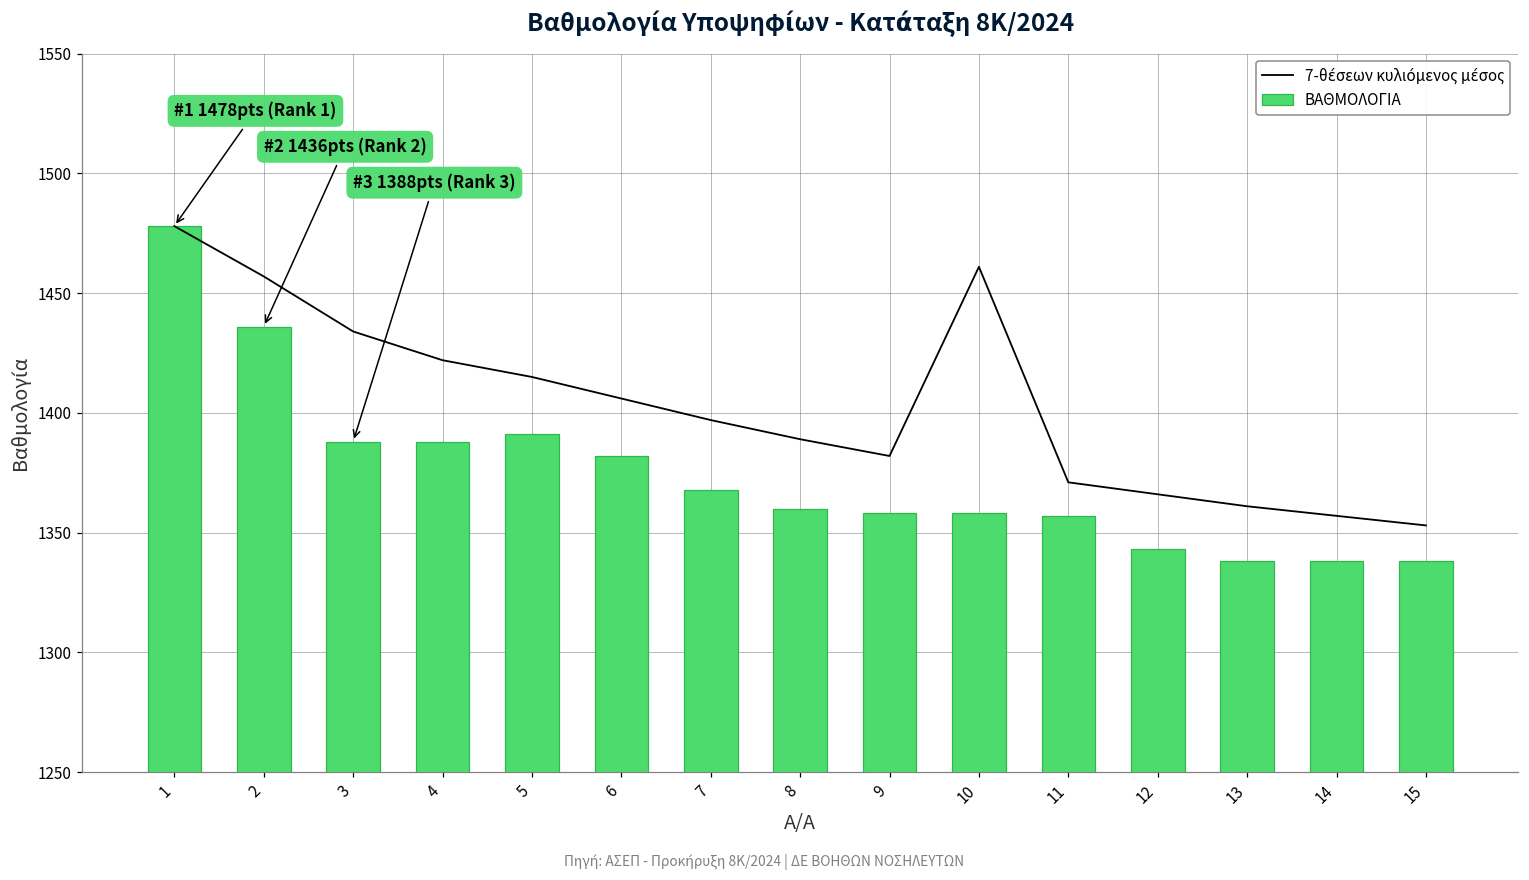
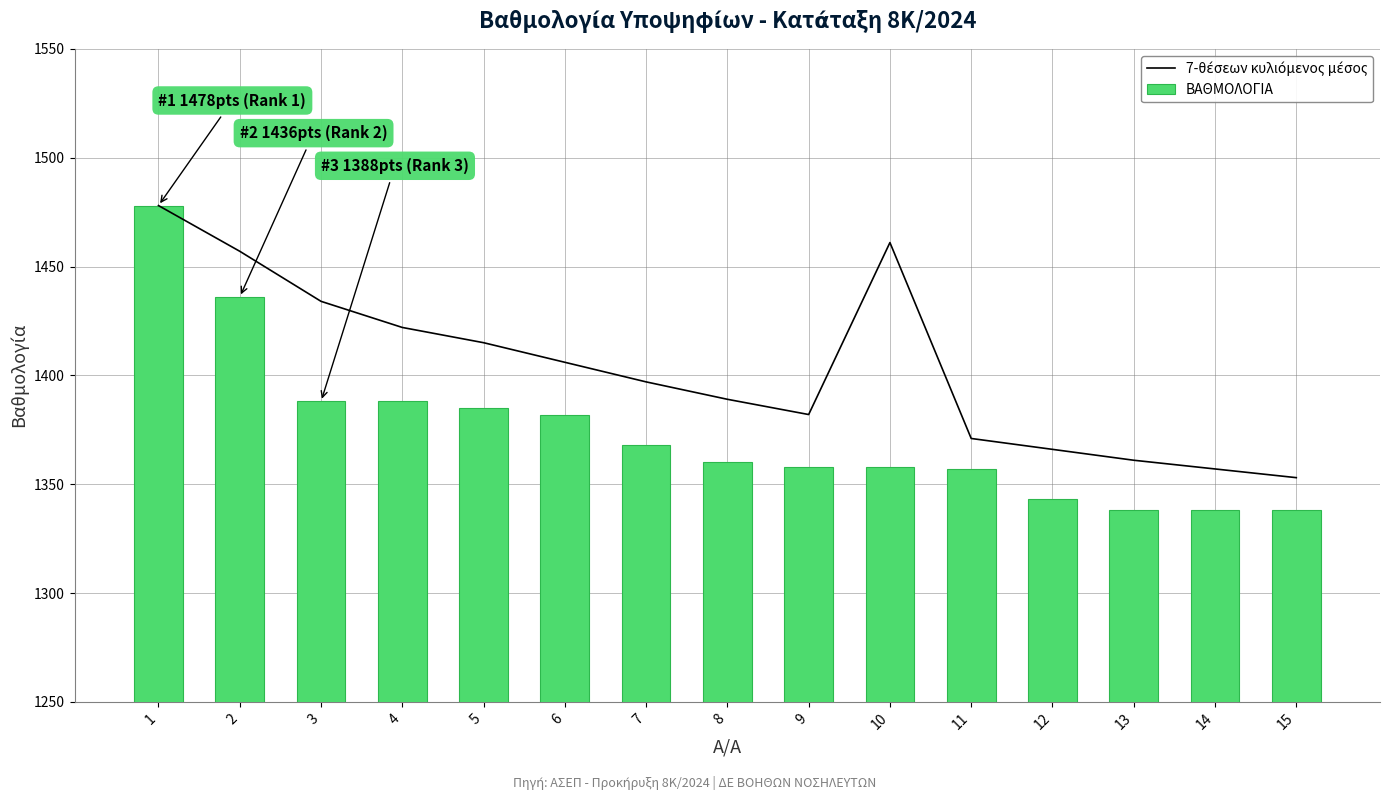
ΒΑΘΜΟΛΟΓΙΑ, 5: 1391 -> 1385
